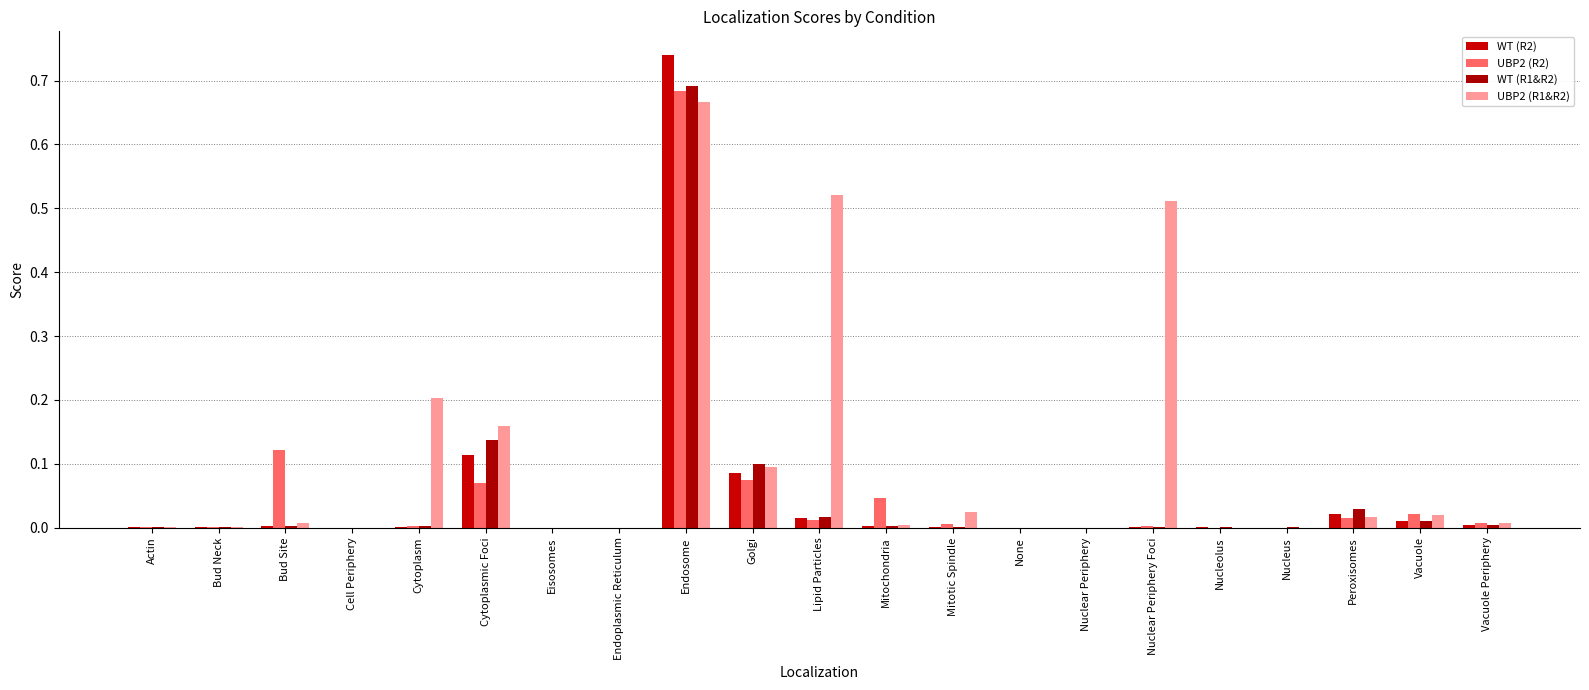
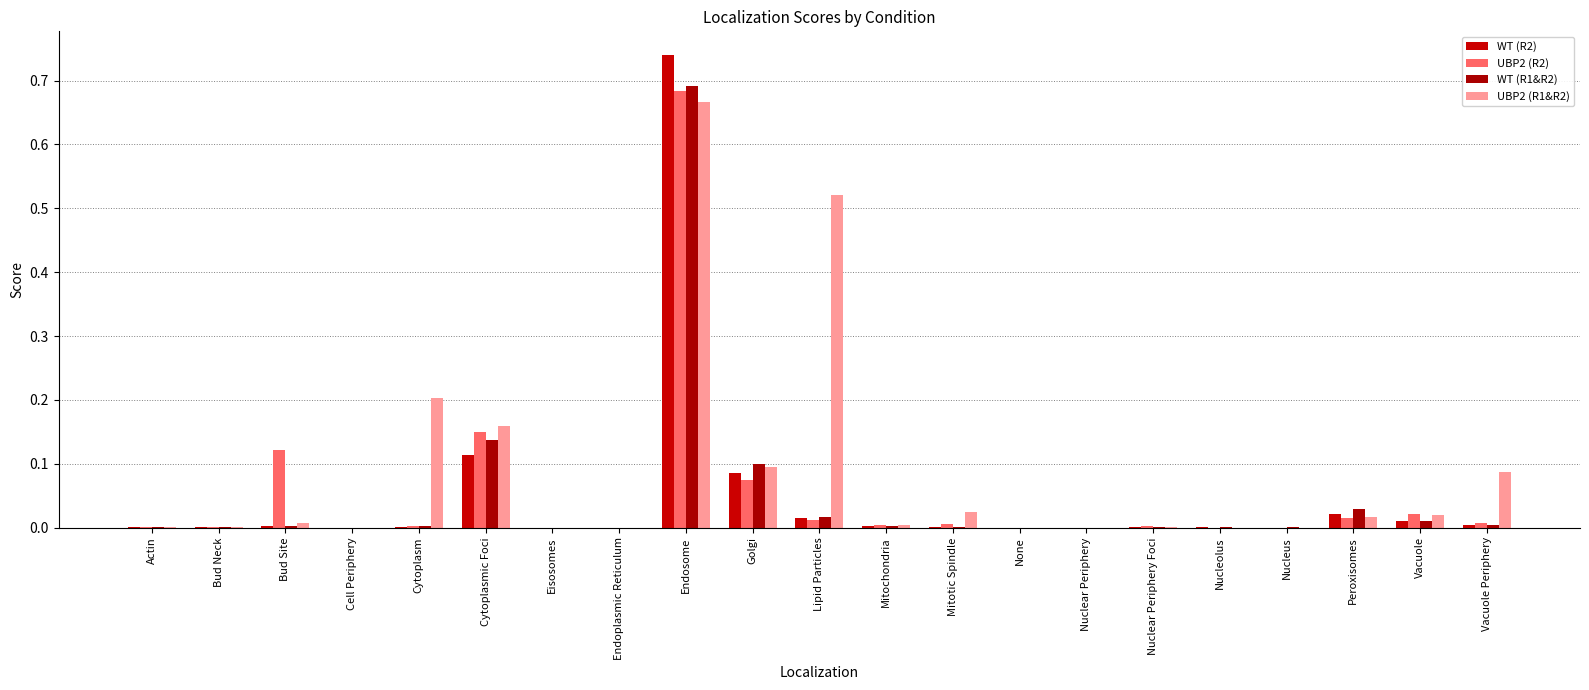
UBP2 (R2), Cytoplasmic Foci: 0.07 -> 0.15
UBP2 (R2), Mitochondria: 0.05 -> 0.00
UBP2 (R1&R2), Nuclear Periphery Foci: 0.51 -> 0.00
UBP2 (R1&R2), Vacuole Periphery: 0.01 -> 0.09
